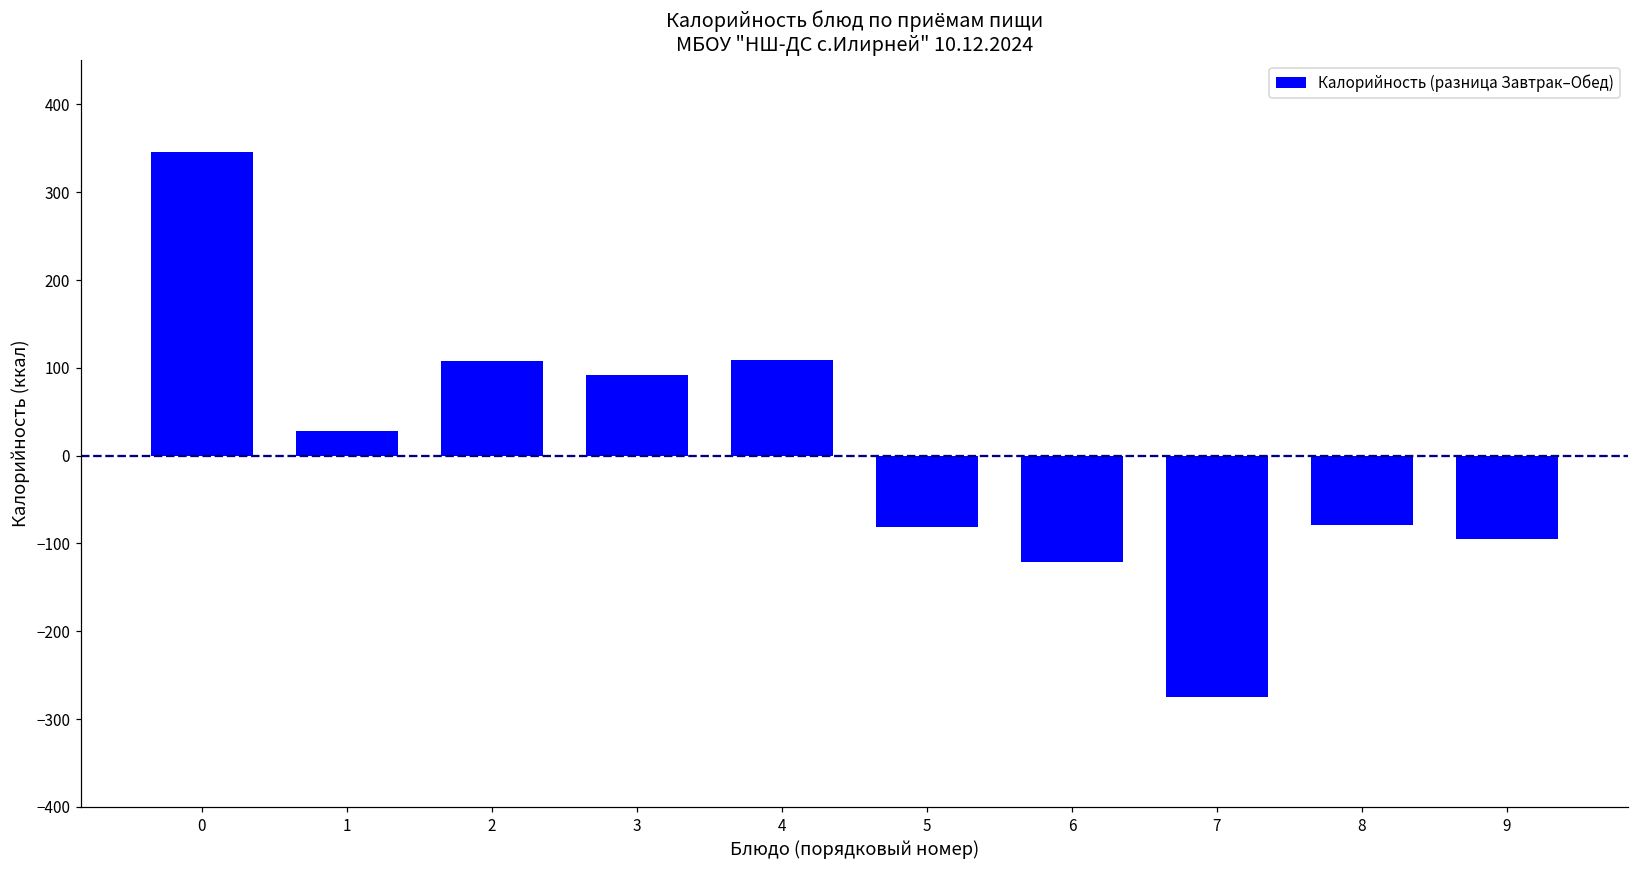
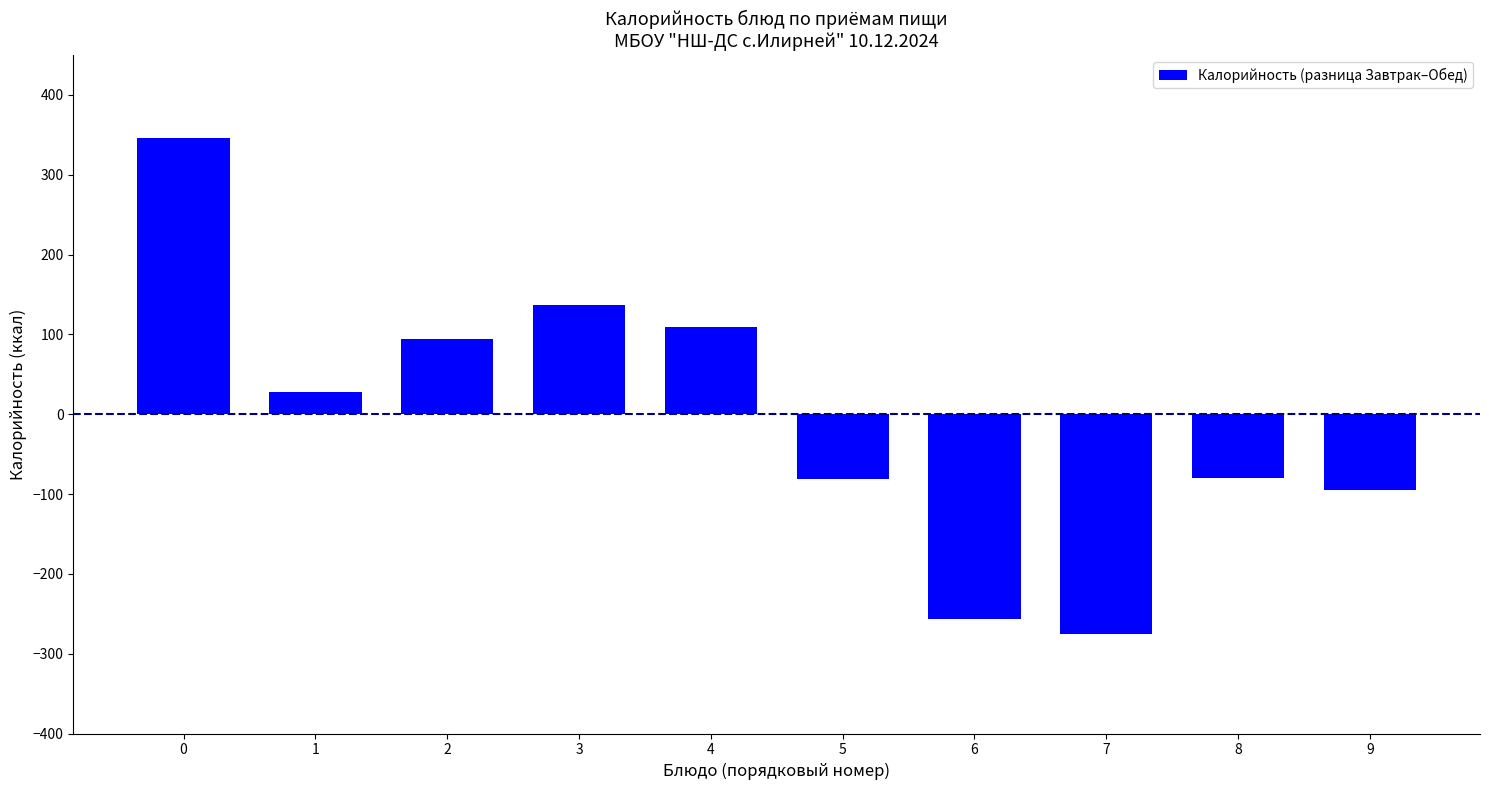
2: 110 -> 90
3: 90 -> 140
6: -120 -> -260
